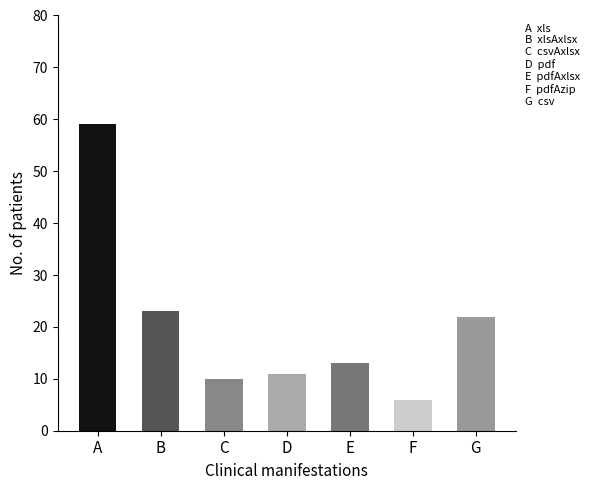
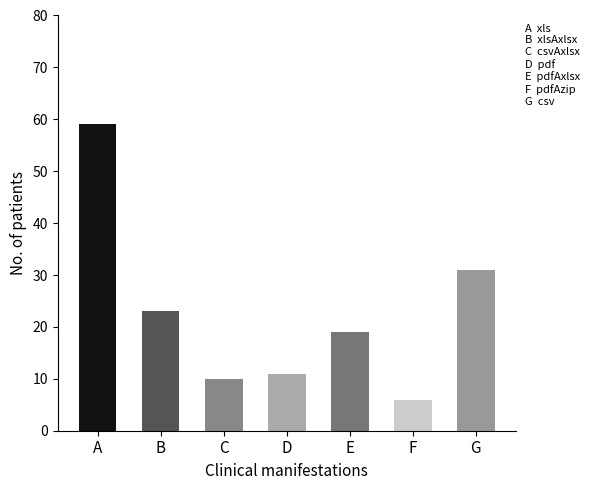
E: 13 -> 19
G: 22 -> 31
